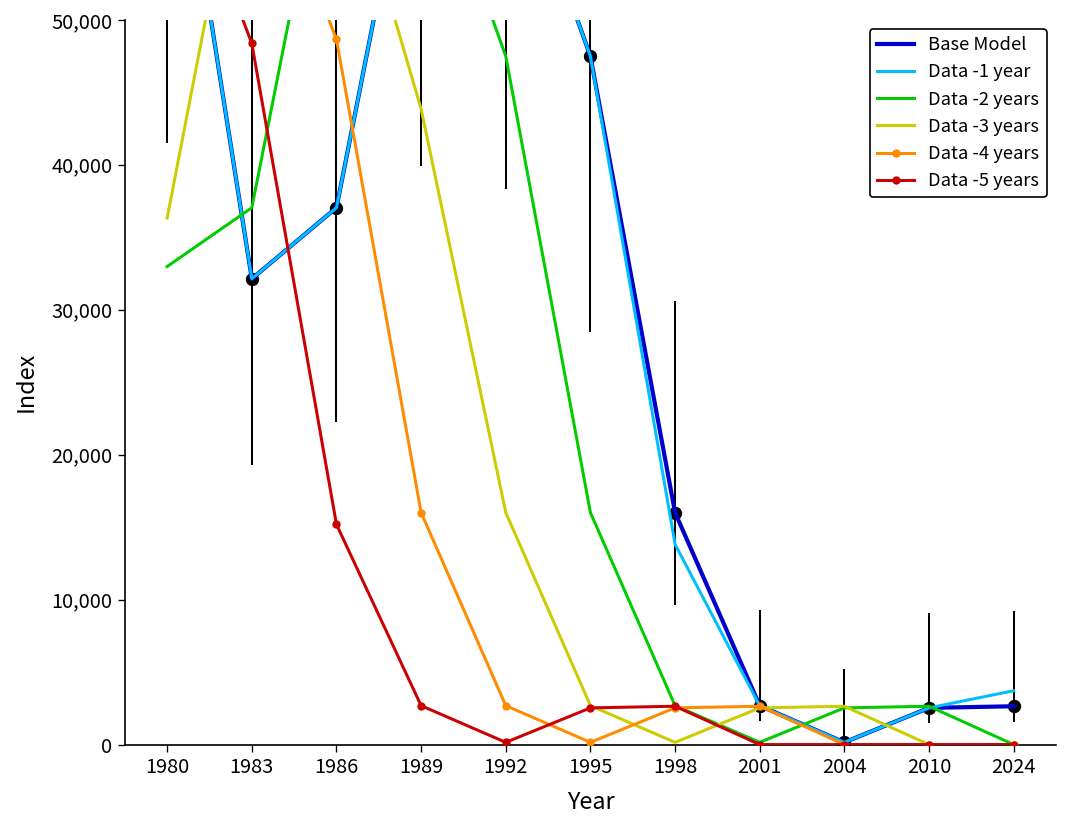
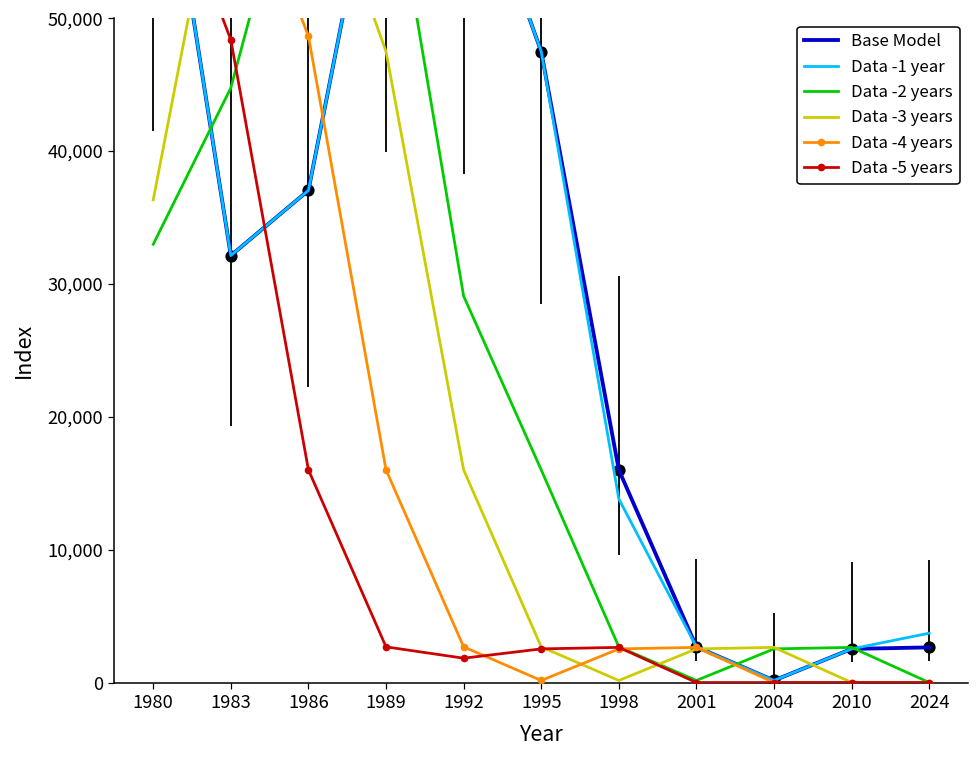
Data -2 years, 1983: 37,000 -> 44,800
Data -5 years, 1986: 15,200 -> 16,000
Data -3 years, 1989: 43,900 -> 47,500
Data -2 years, 1992: 47,500 -> 29,100
Data -5 years, 1992: 200 -> 1,800
